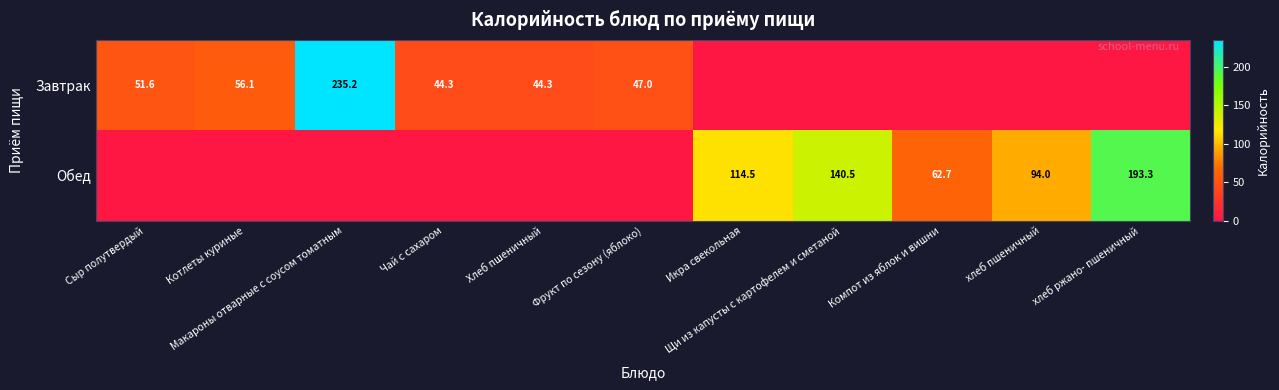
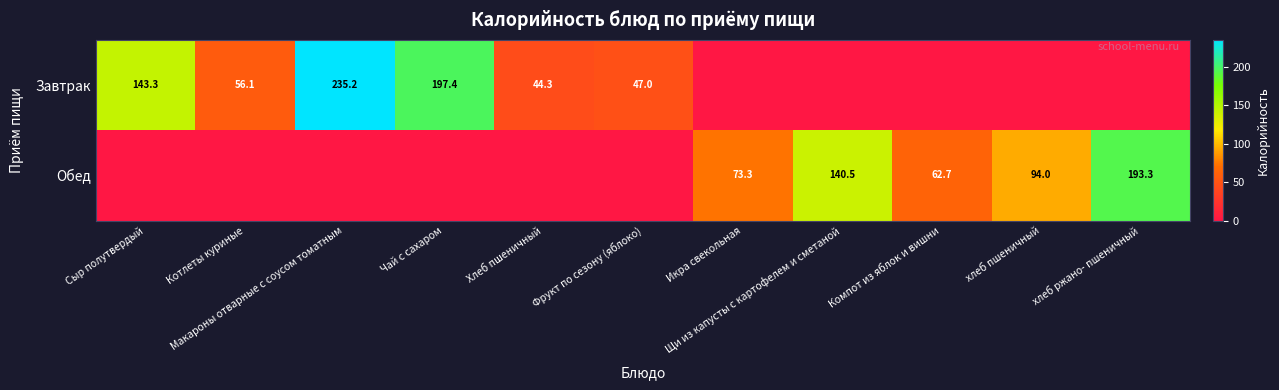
Завтрак, Сыр полутвердый: 51.6 -> 143.3
Завтрак, Чай с сахаром: 44.3 -> 197.4
Обед, Икра свекольная: 114.5 -> 73.3
